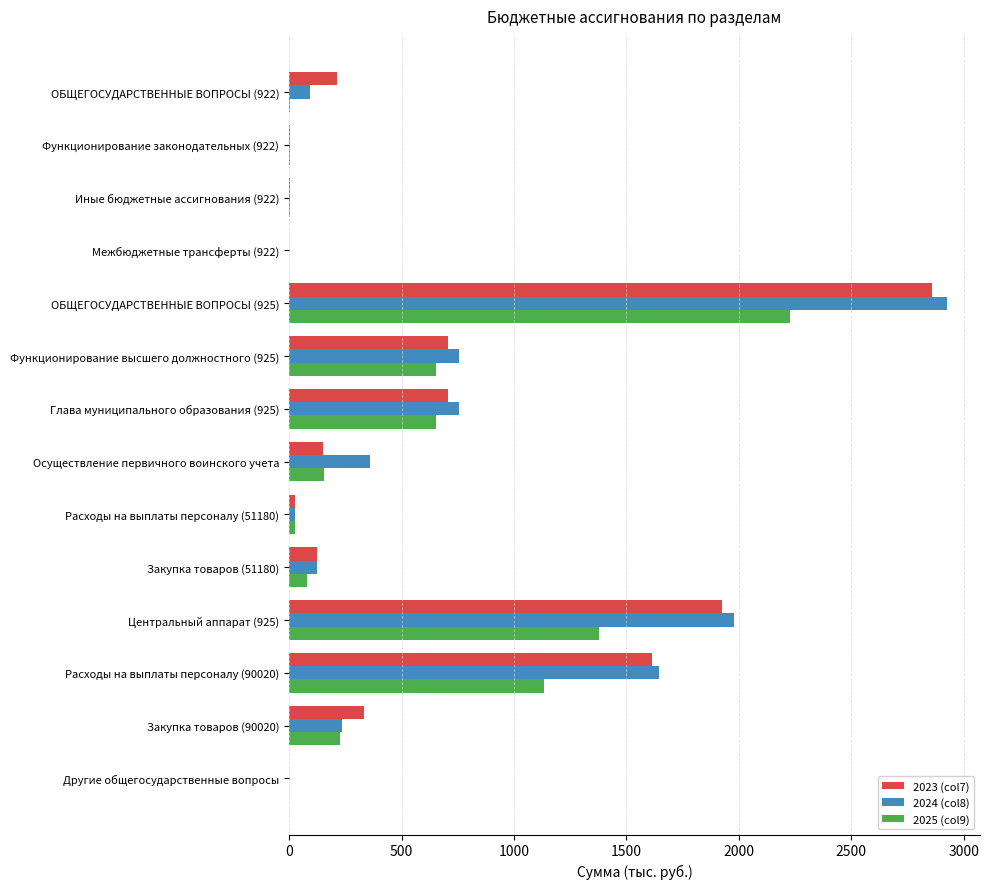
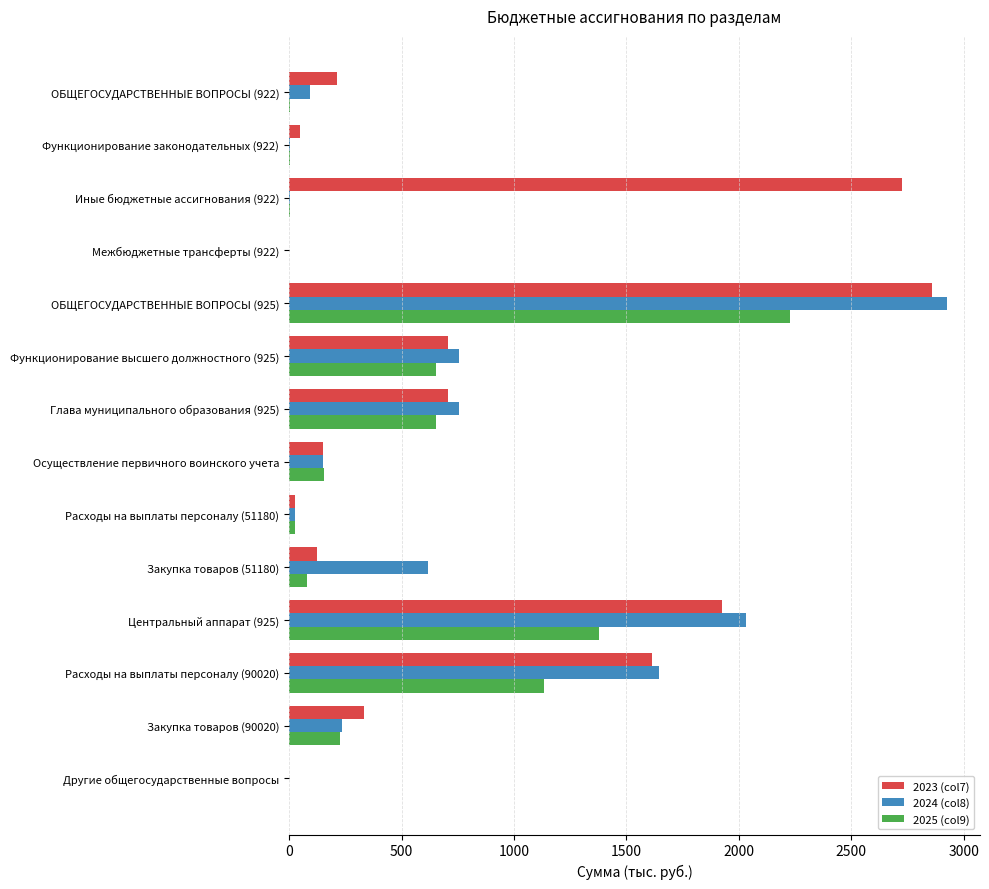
2023 (col7), Функционирование законодательных (922): 0 -> 50
2023 (col7), Иные бюджетные ассигнования (922): 0 -> 2730
2024 (col8), Осуществление первичного воинского учета: 360 -> 150
2024 (col8), Закупка товаров (51180): 130 -> 620
2024 (col8), Центральный аппарат (925): 1980 -> 2030
